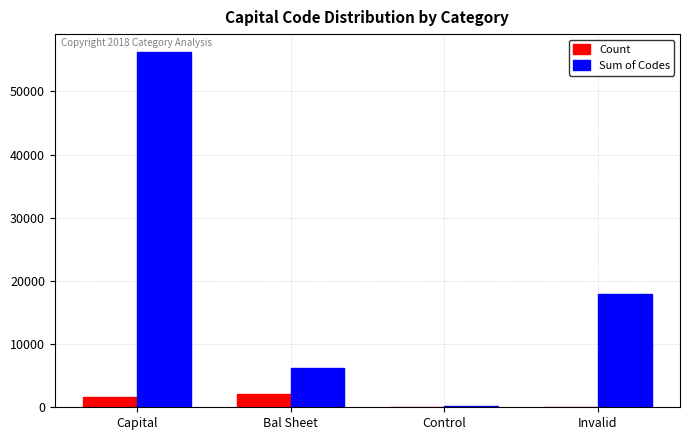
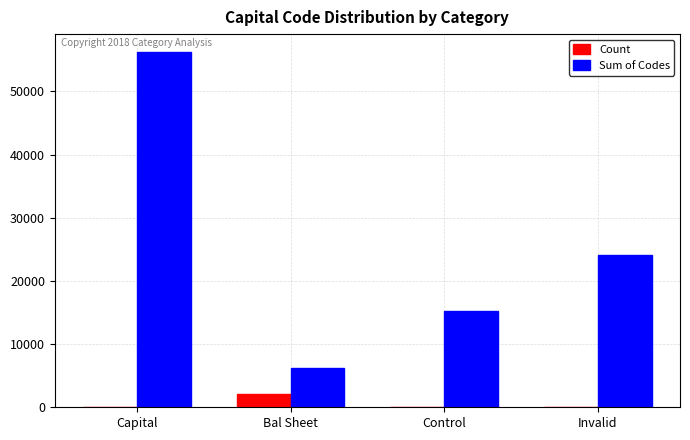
Count, Capital: 2000 -> 0
Sum of Codes, Control: 0 -> 15000
Sum of Codes, Invalid: 18000 -> 24000
